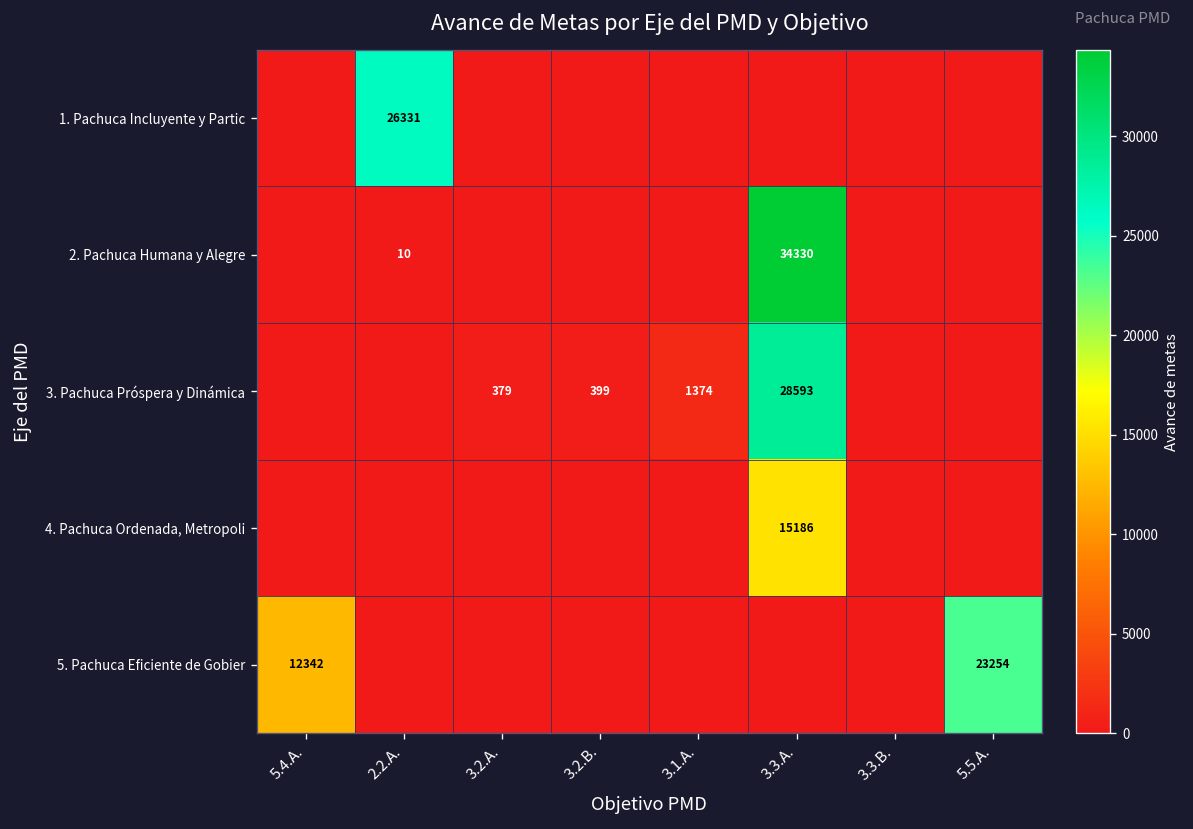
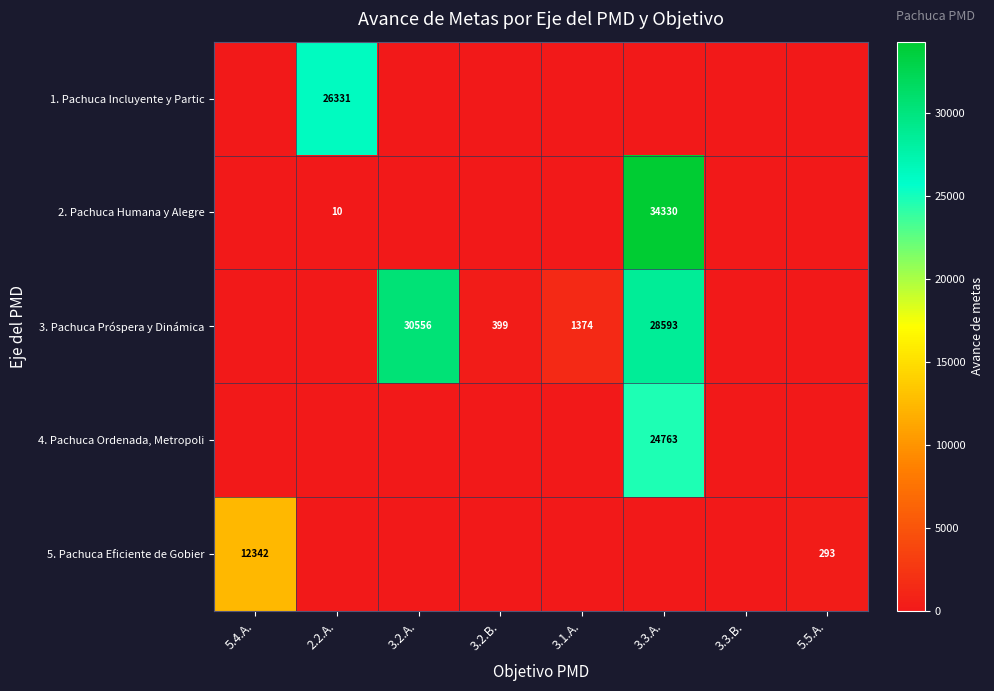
3. Pachuca Próspera y Dinámica, 3.2.A.: 379 -> 30556
4. Pachuca Ordenada, Metropoli, 3.3.A.: 15186 -> 24763
5. Pachuca Eficiente de Gobier, 5.5.A.: 23254 -> 293
